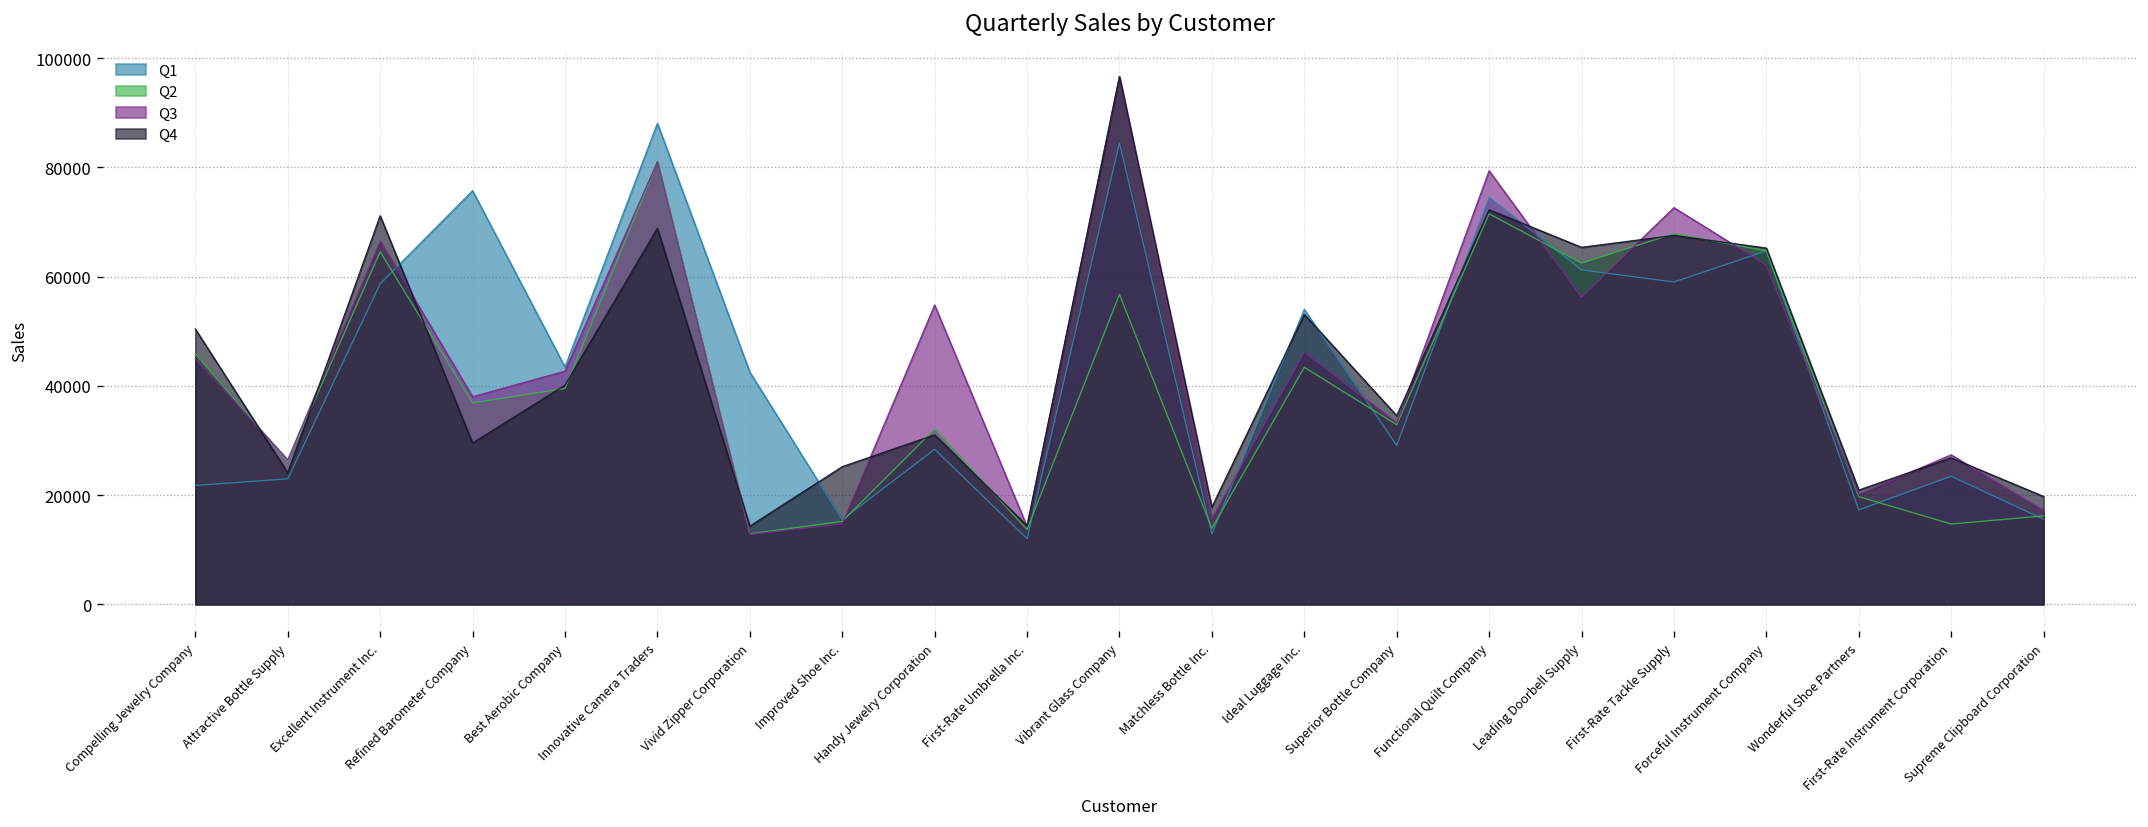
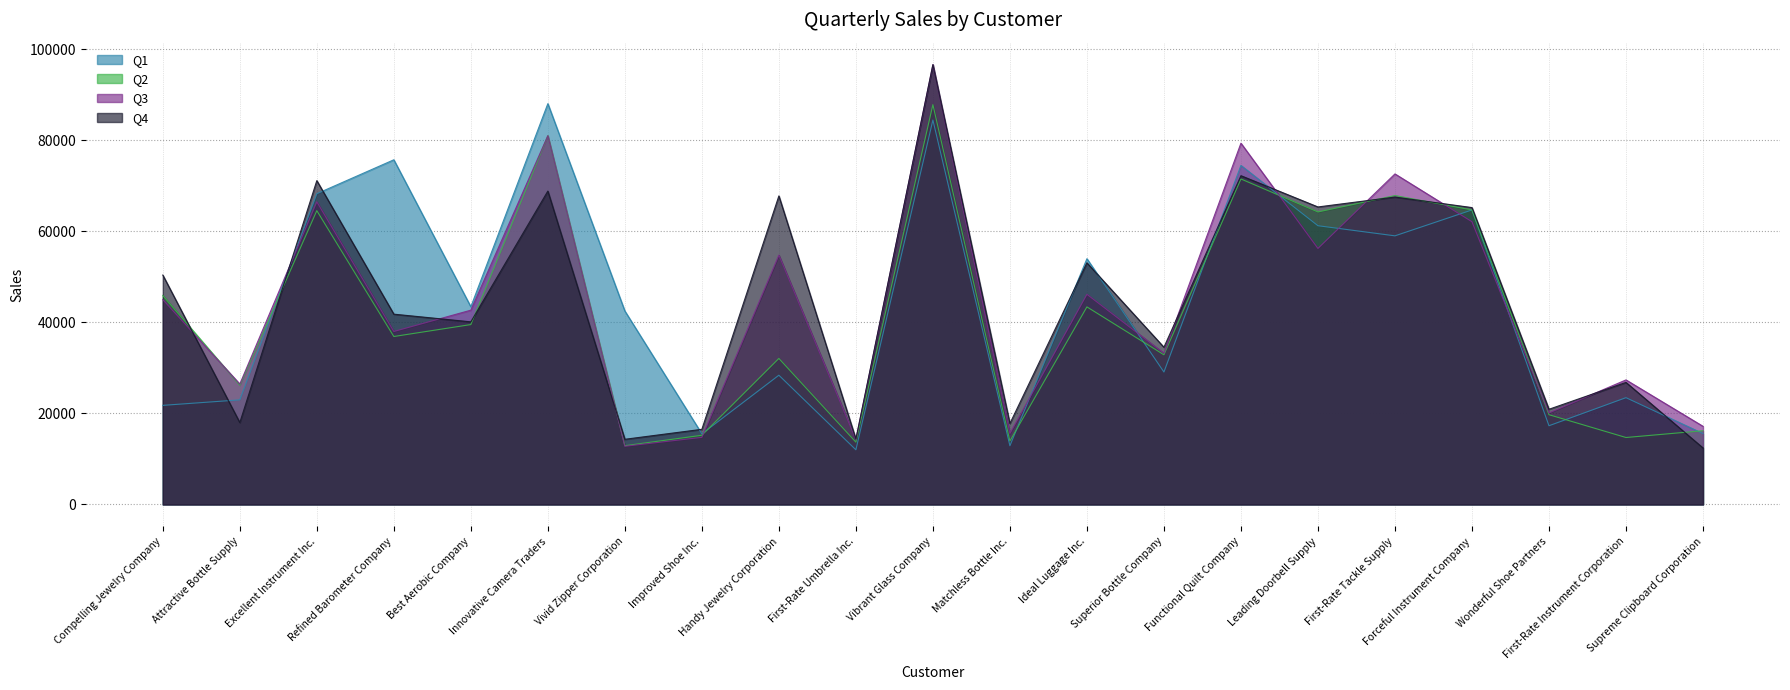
Q4, Attractive Bottle Supply: 24000 -> 18000
Q1, Excellent Instrument Inc.: 59000 -> 68000
Q4, Refined Barometer Company: 30000 -> 42000
Q4, Improved Shoe Inc.: 25000 -> 17000
Q4, Handy Jewelry Corporation: 31000 -> 68000
Q2, Vibrant Glass Company: 57000 -> 88000
Q2, Leading Doorbell Supply: 62000 -> 64000
Q4, Supreme Clipboard Corporation: 20000 -> 12000
